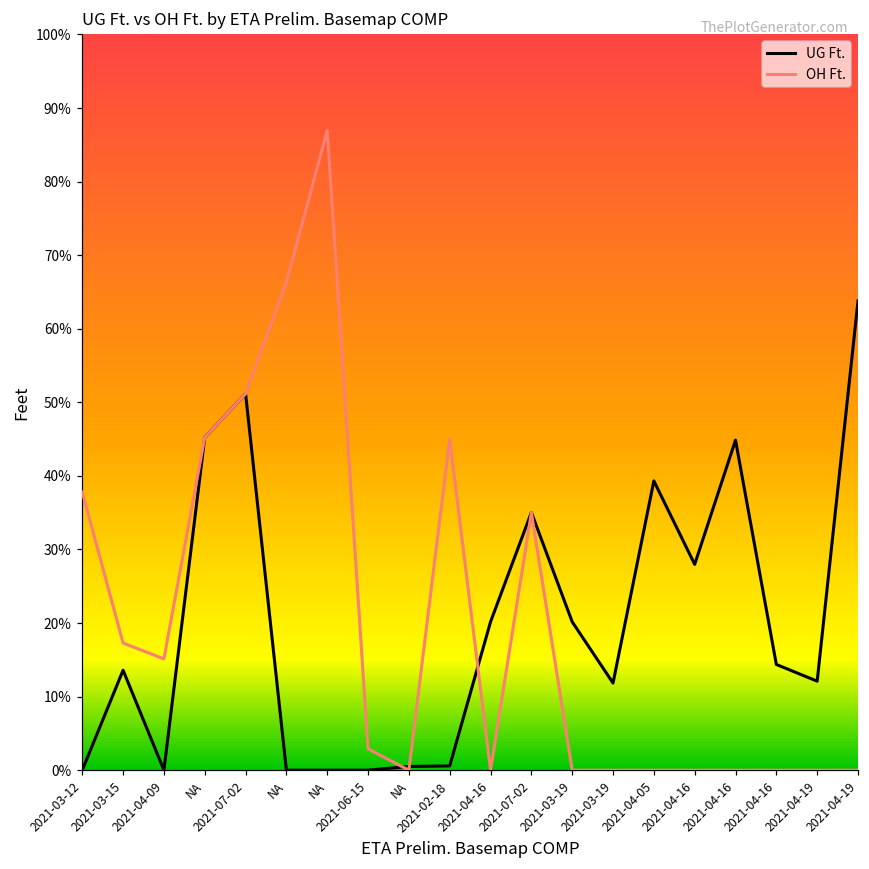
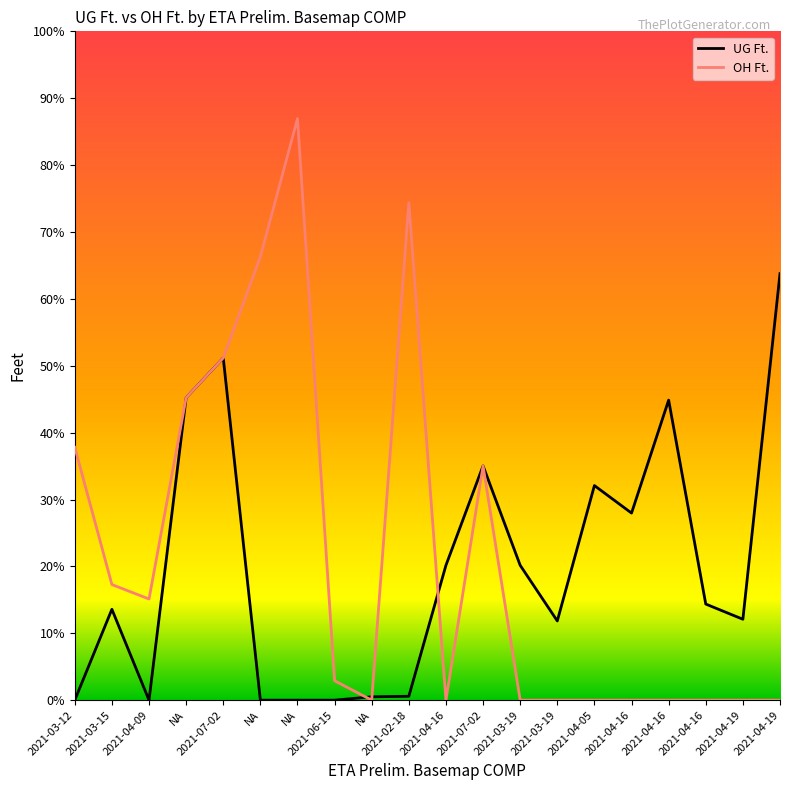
OH Ft., 2021-02-18: 45% -> 74%
UG Ft., 2021-04-05: 39% -> 32%
